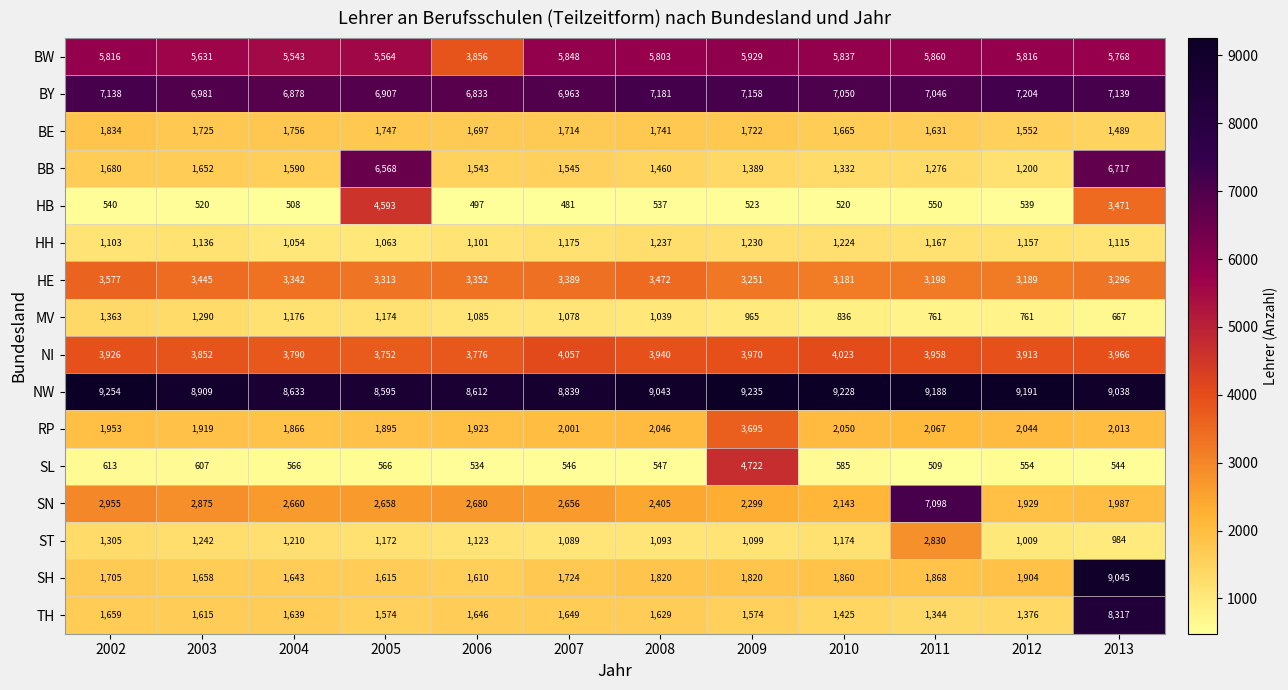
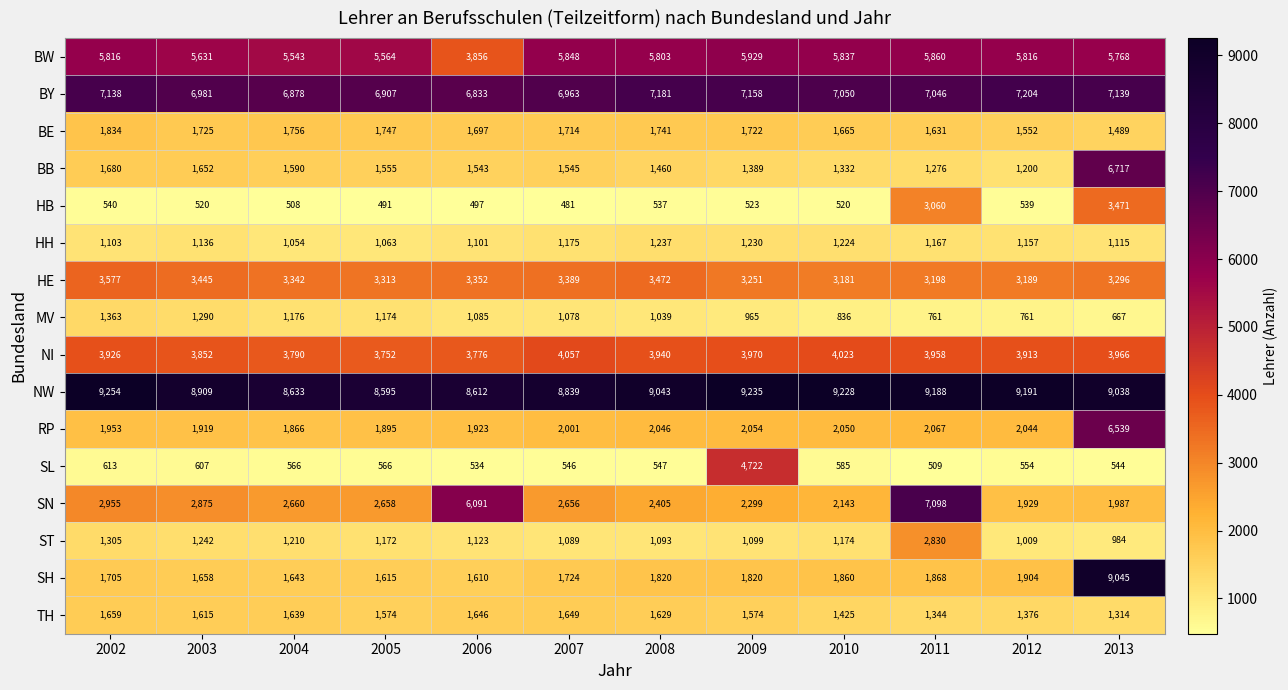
BB, 2005: 6,568 -> 1,555
HB, 2005: 4,593 -> 491
HB, 2011: 550 -> 3,060
RP, 2009: 3,695 -> 2,054
RP, 2013: 2,013 -> 6,539
SN, 2006: 2,680 -> 6,091
TH, 2013: 8,317 -> 1,314
